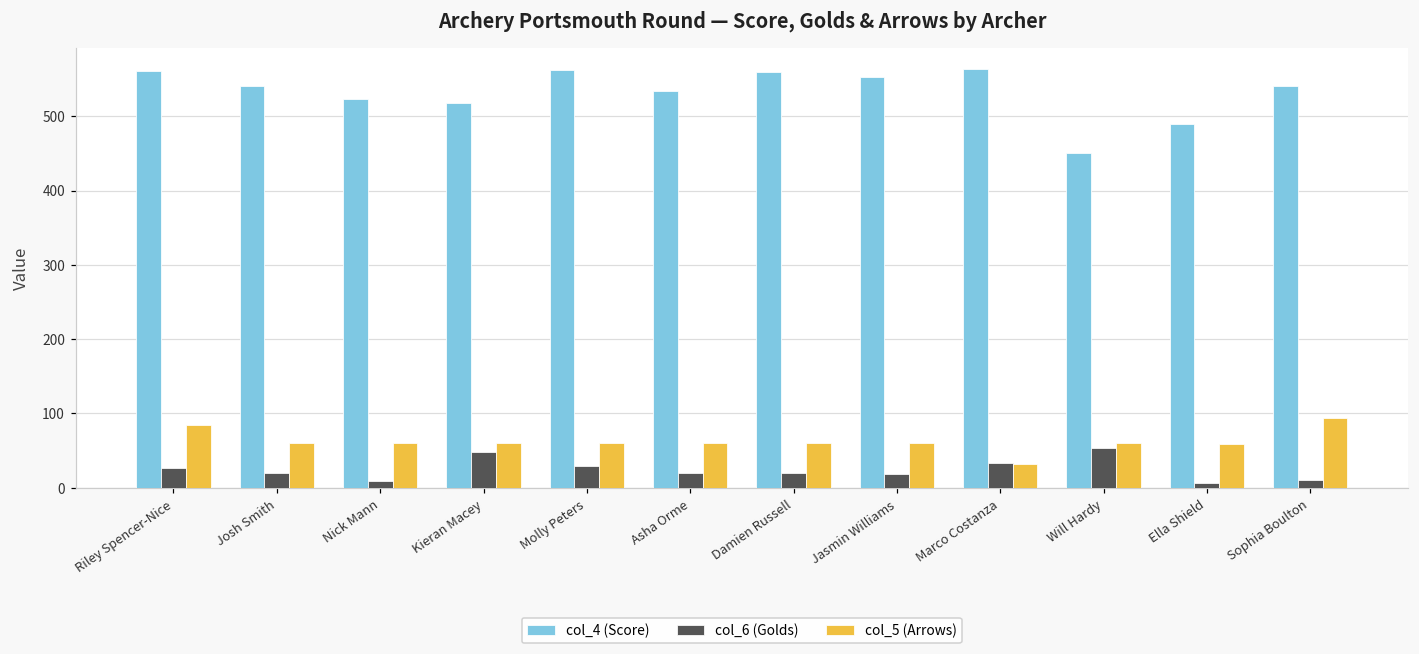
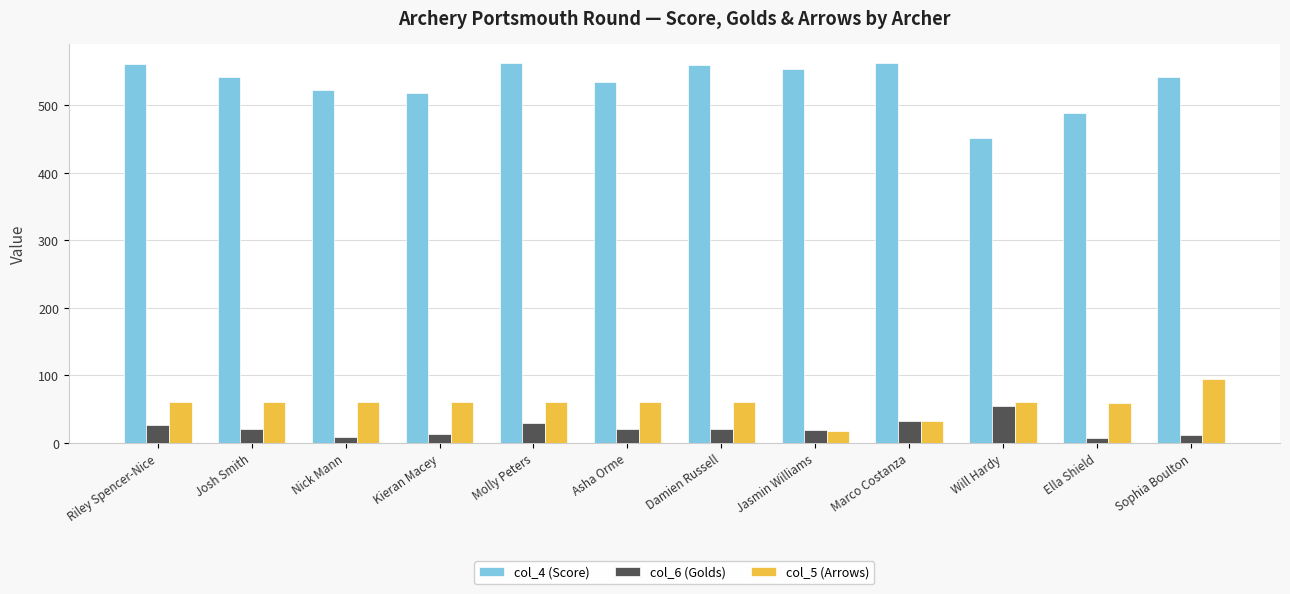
col_5 (Arrows), Riley Spencer-Nice: 80 -> 60
col_6 (Golds), Kieran Macey: 50 -> 10
col_5 (Arrows), Jasmin Williams: 60 -> 20
